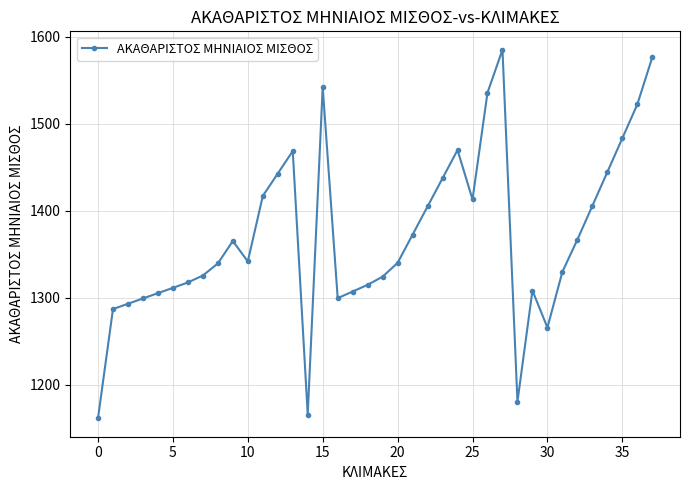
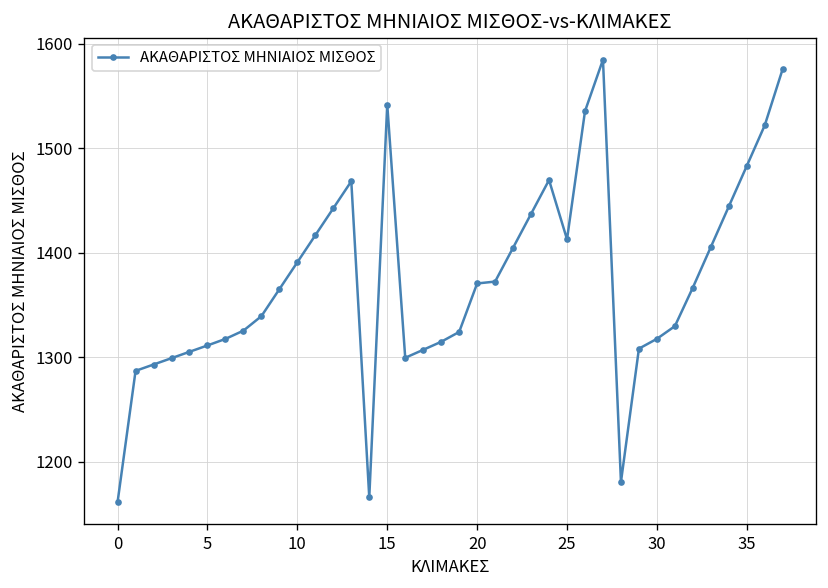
10: 1340 -> 1390
20: 1340 -> 1370
30: 1270 -> 1320
